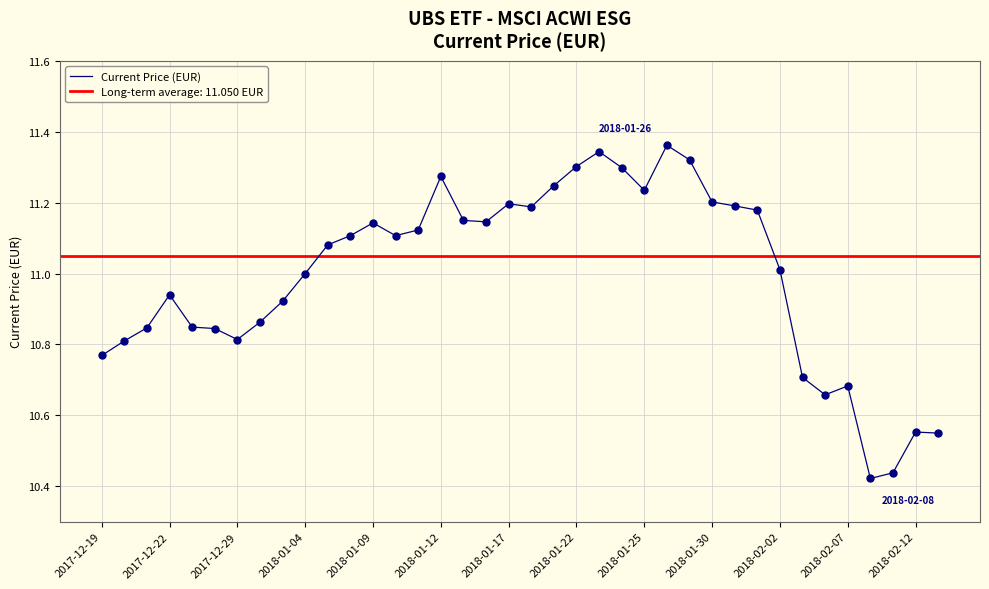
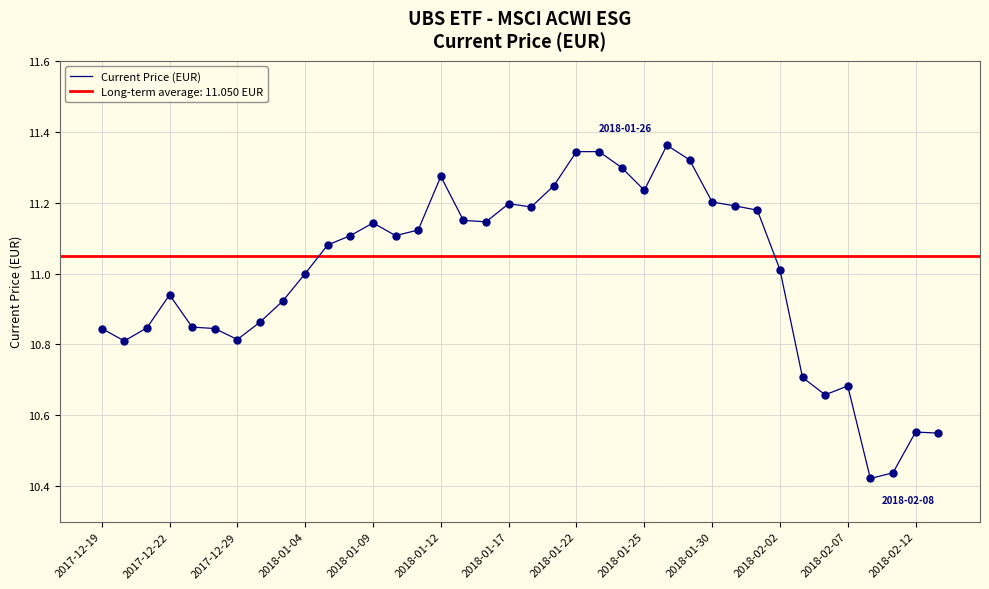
2017-12-19: 10.77 -> 10.85
2018-01-22: 11.30 -> 11.34
